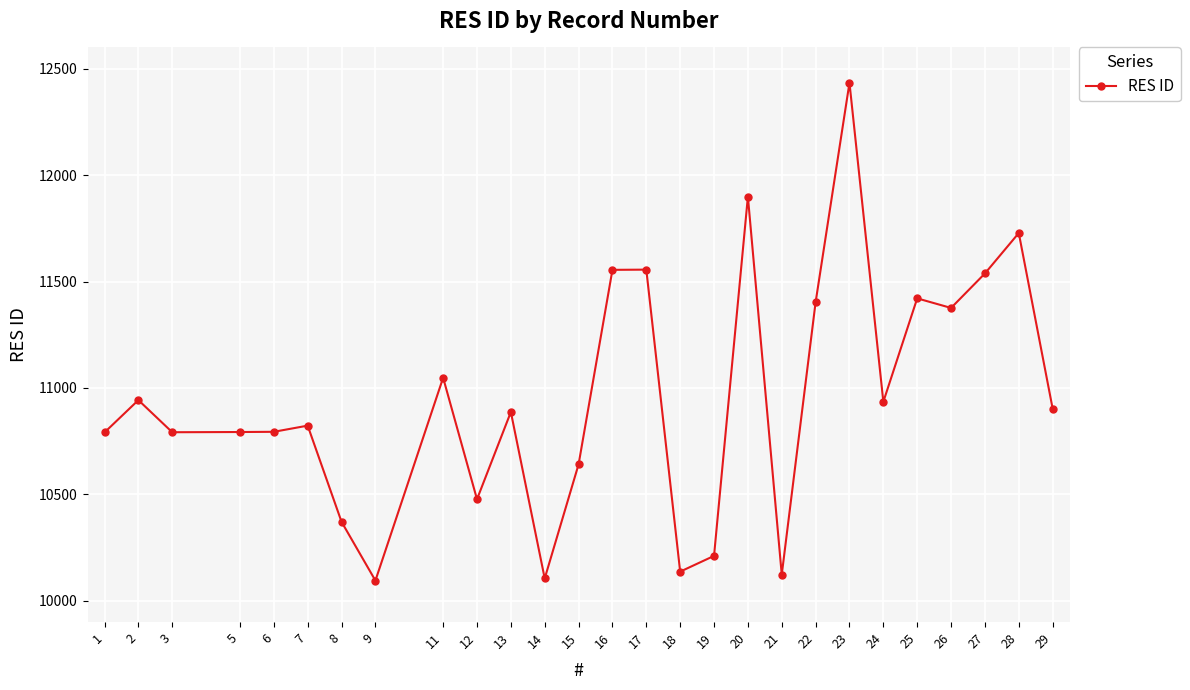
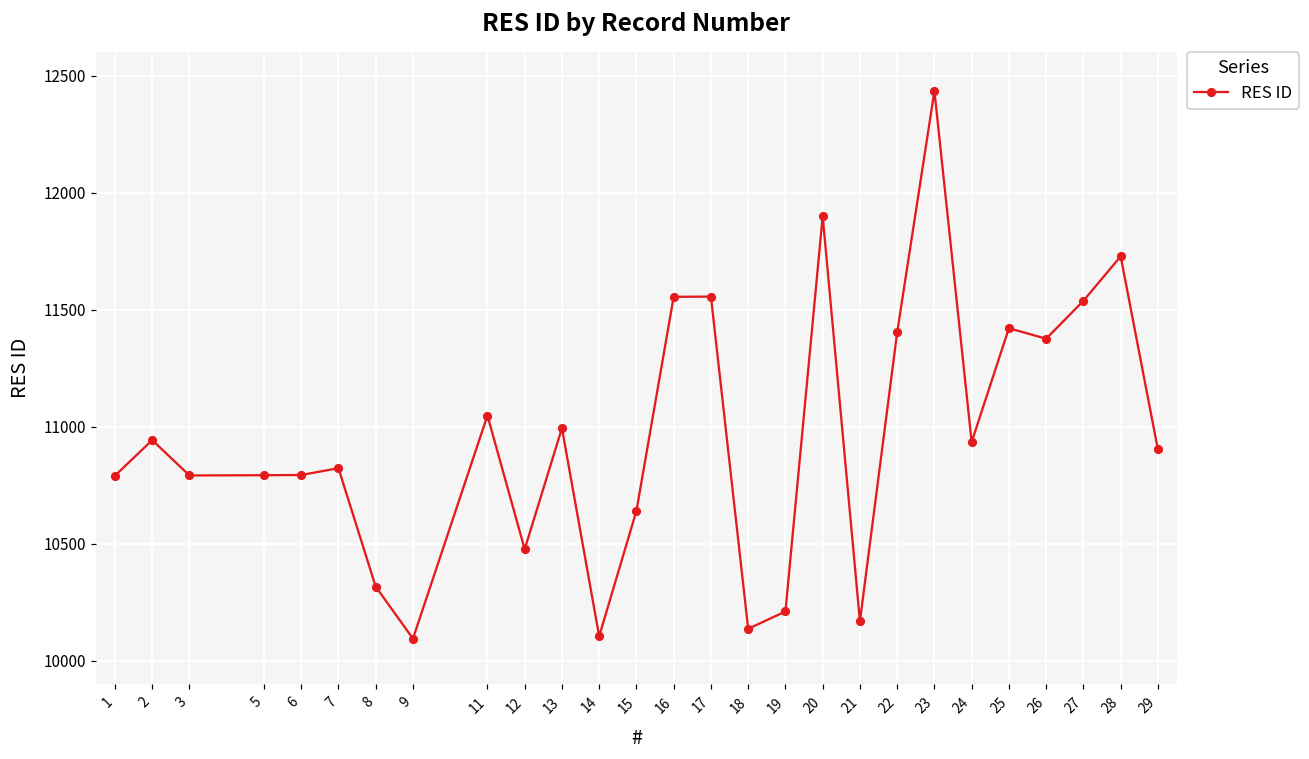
8: 10370 -> 10320
13: 10890 -> 10990
21: 10120 -> 10170
